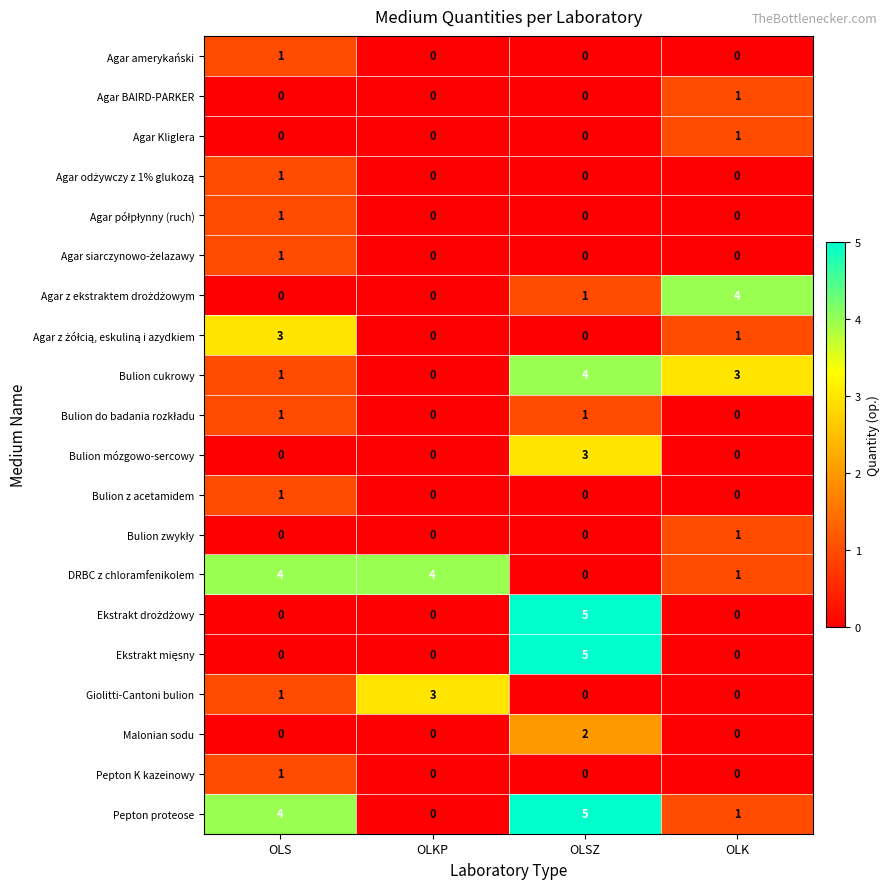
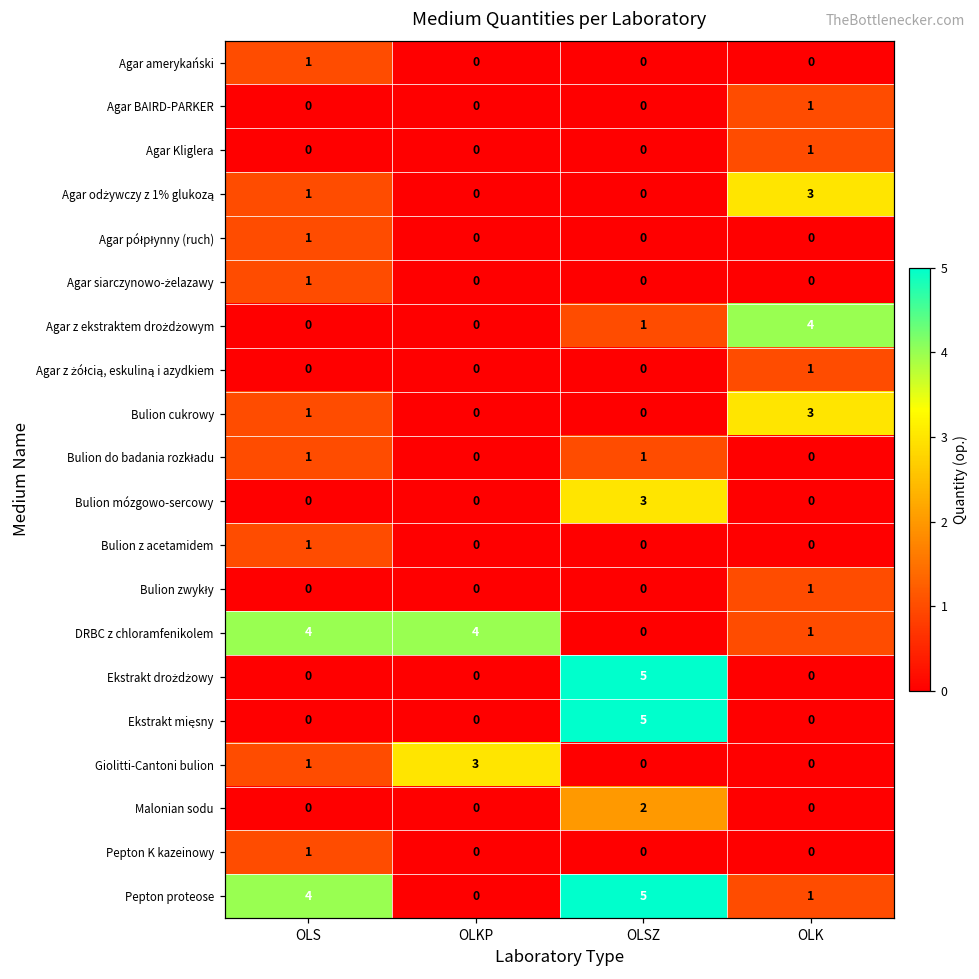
Agar odżywczy z 1% glukozą, OLK: 0 -> 3
Agar z żółcią, eskuliną i azydkiem, OLS: 3 -> 0
Bulion cukrowy, OLSZ: 4 -> 0
